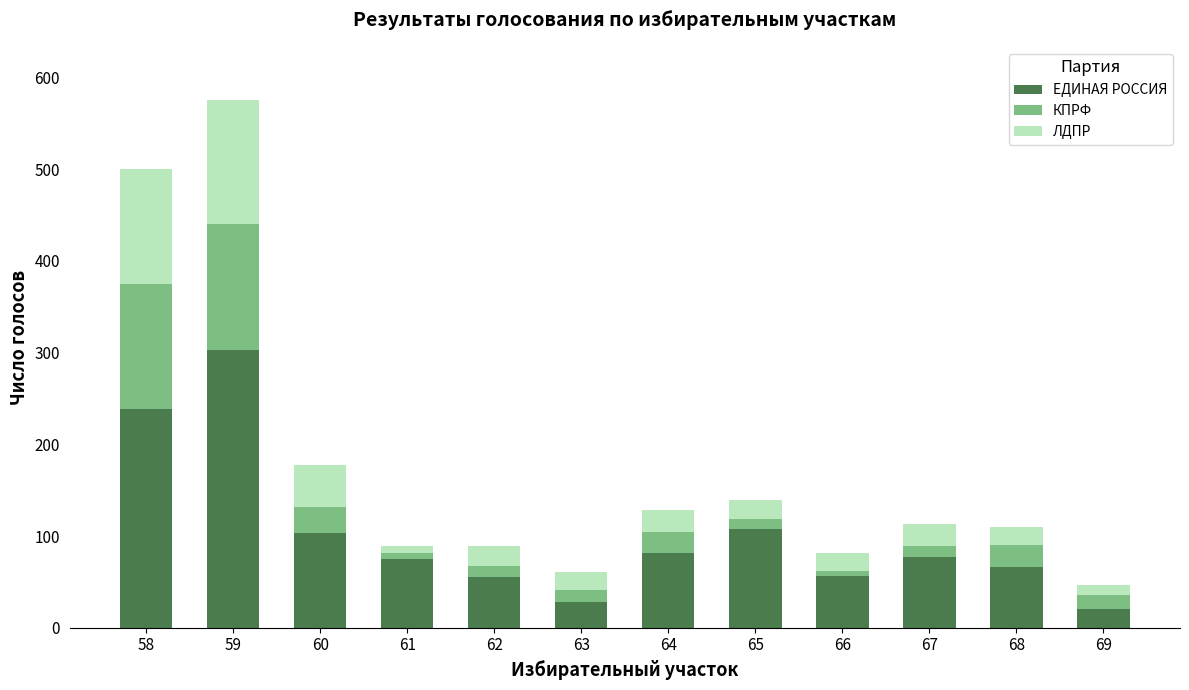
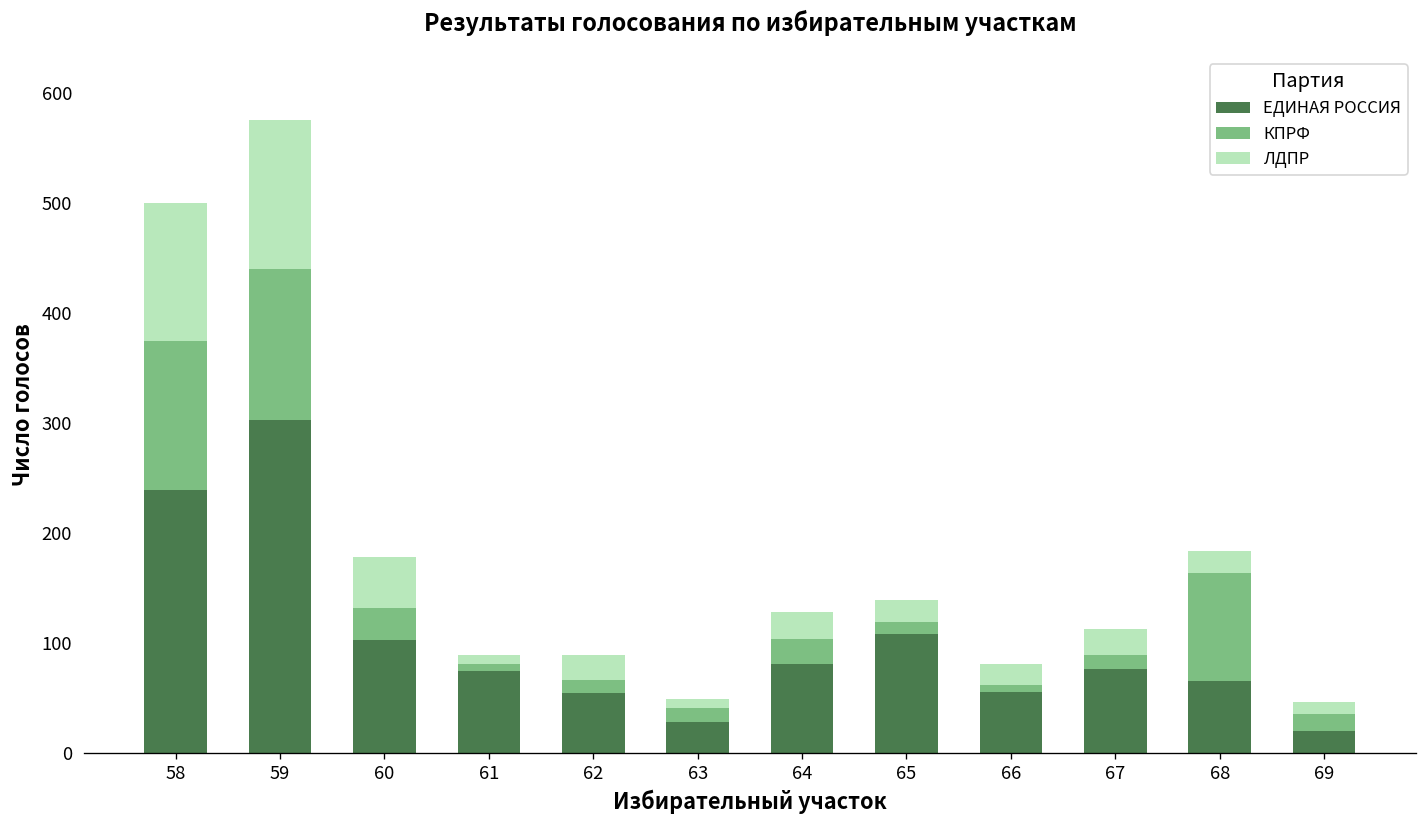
ЛДПР, 63: 20 -> 10
КПРФ, 68: 20 -> 100
